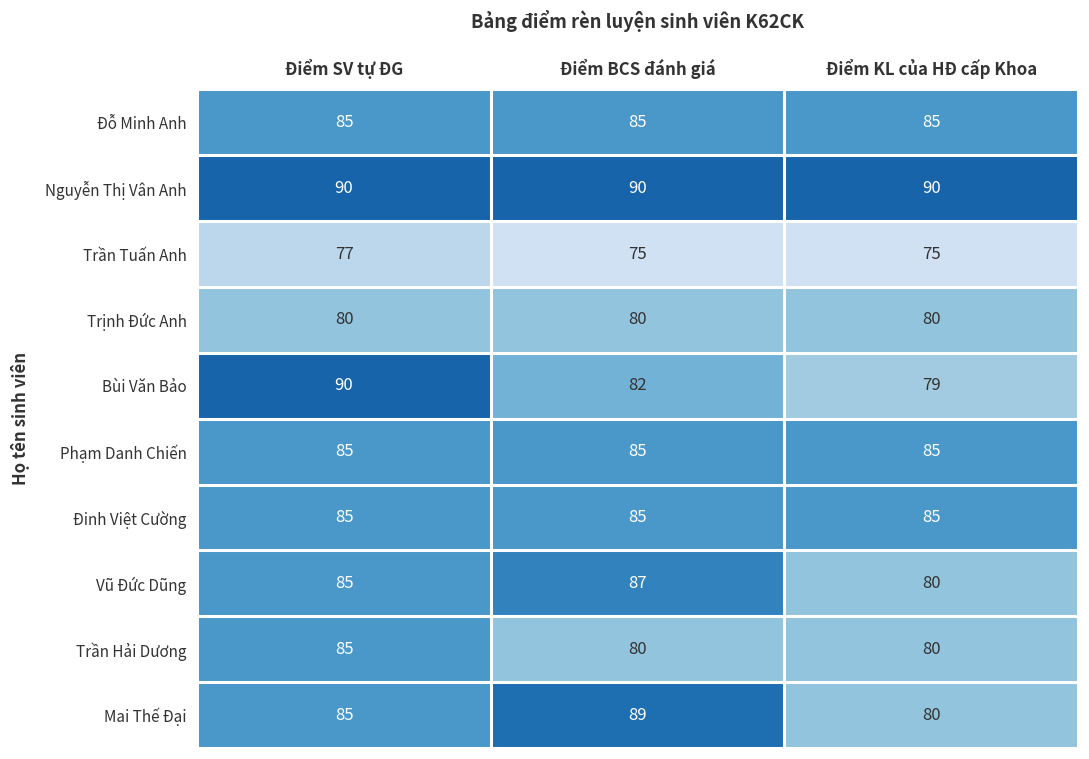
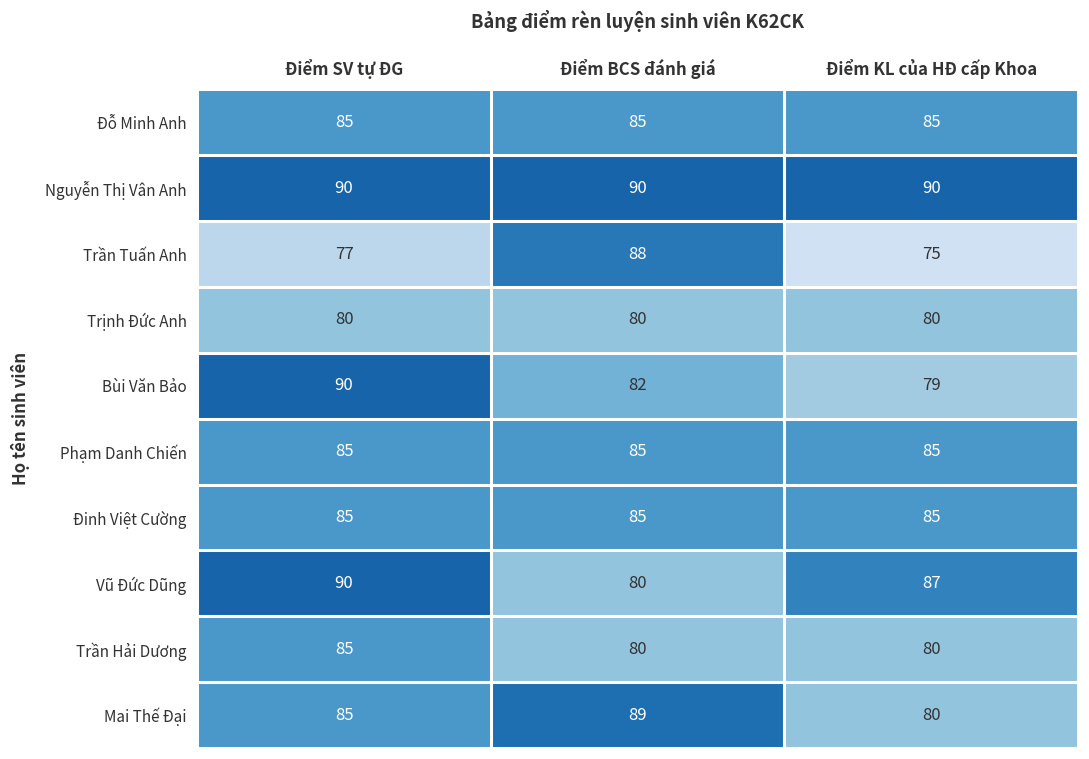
Trần Tuấn Anh, Điểm BCS đánh giá: 75 -> 88
Vũ Đức Dũng, Điểm SV tự ĐG: 85 -> 90
Vũ Đức Dũng, Điểm BCS đánh giá: 87 -> 80
Vũ Đức Dũng, Điểm KL của HĐ cấp Khoa: 80 -> 87
